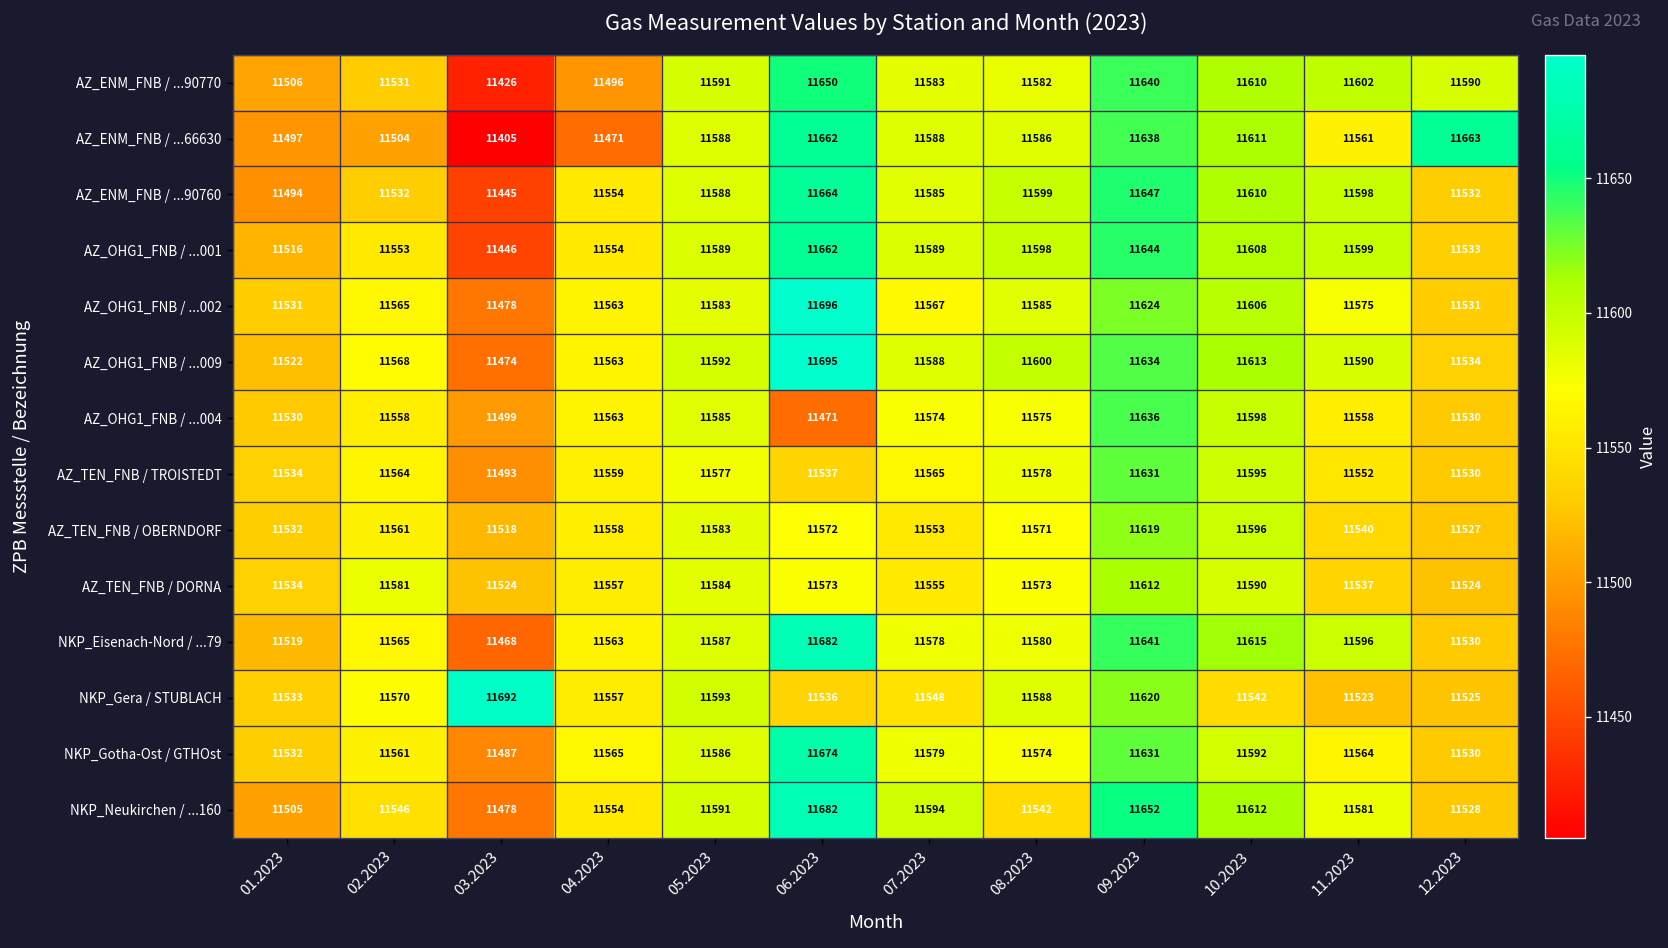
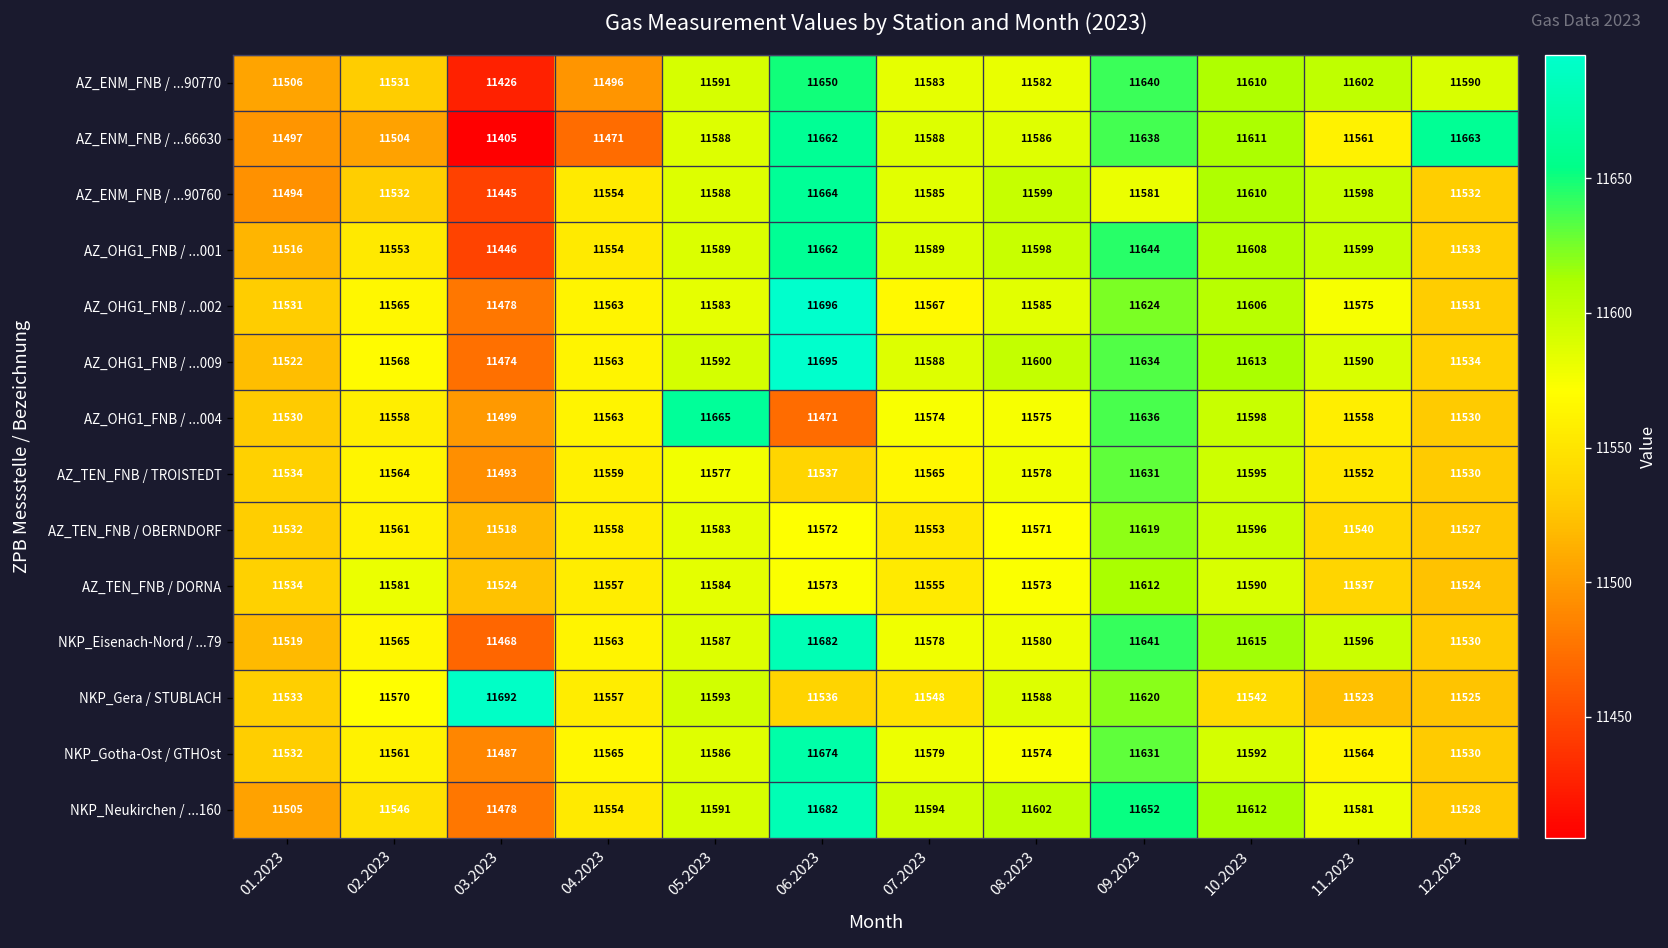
AZ_ENM_FNB / ...90760, 09.2023: 11647 -> 11581
AZ_OHG1_FNB / ...004, 05.2023: 11585 -> 11665
NKP_Neukirchen / ...160, 08.2023: 11542 -> 11602
